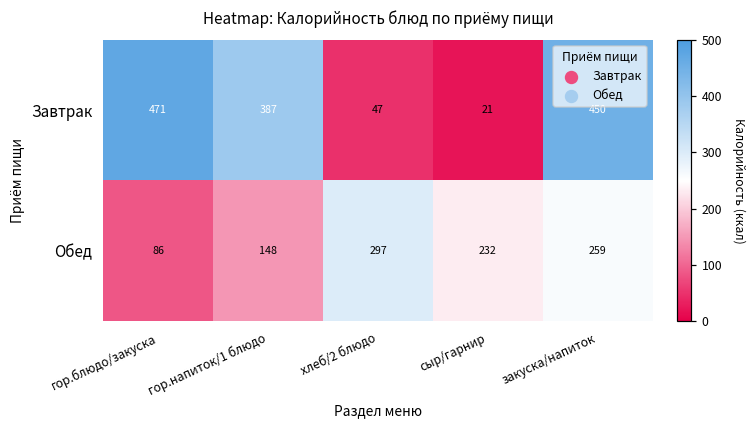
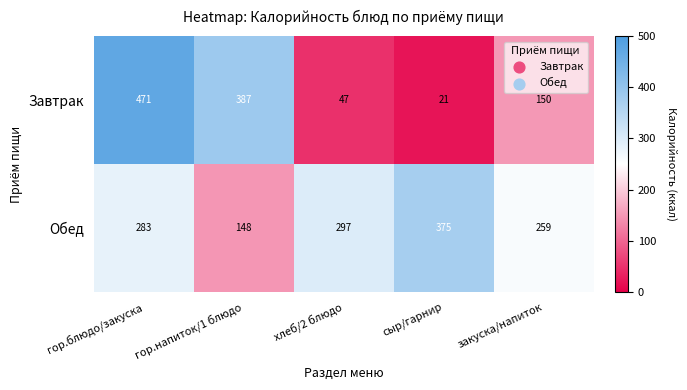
Завтрак, закуска/напиток: 450 -> 150
Обед, гор.блюдо/закуска: 86 -> 283
Обед, сыр/гарнир: 232 -> 375
